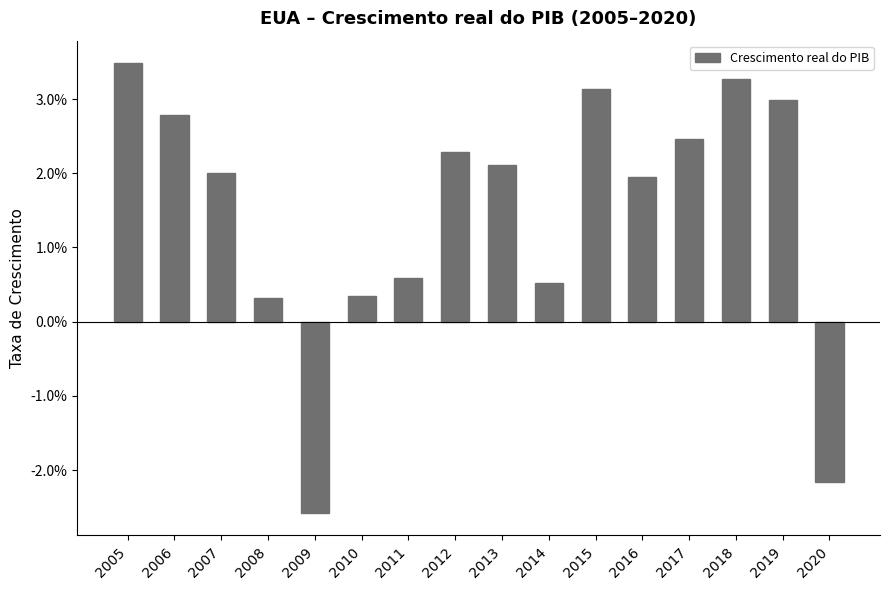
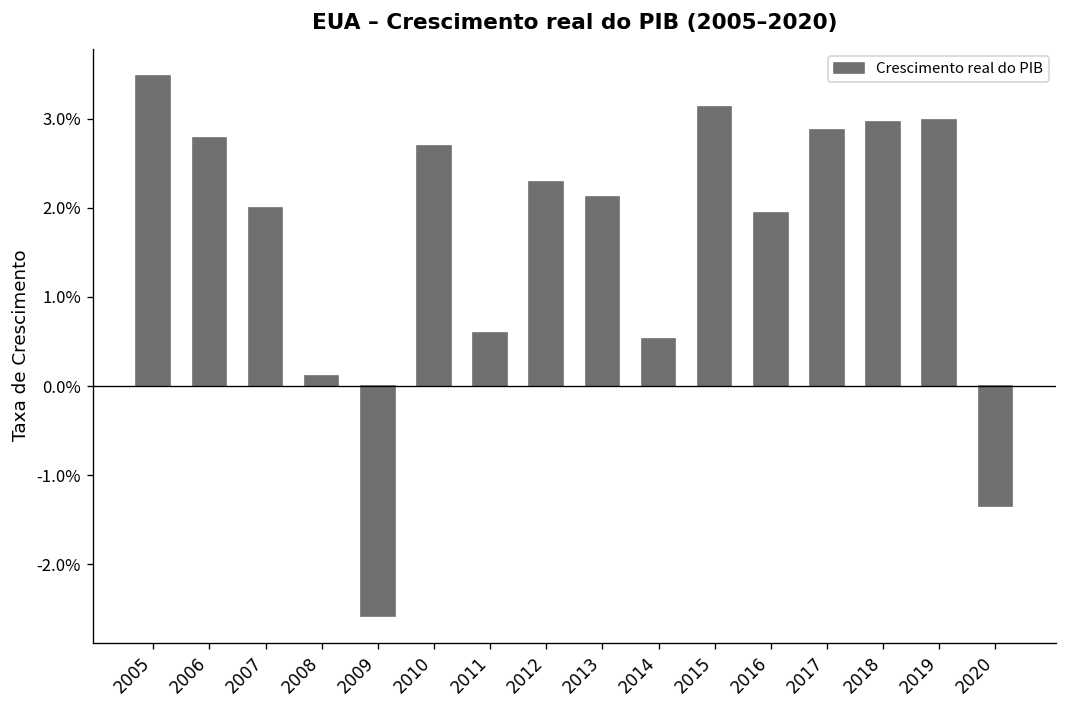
2008: 0.3% -> 0.1%
2010: 0.3% -> 2.7%
2017: 2.5% -> 2.9%
2018: 3.3% -> 3.0%
2020: -2.2% -> -1.4%
